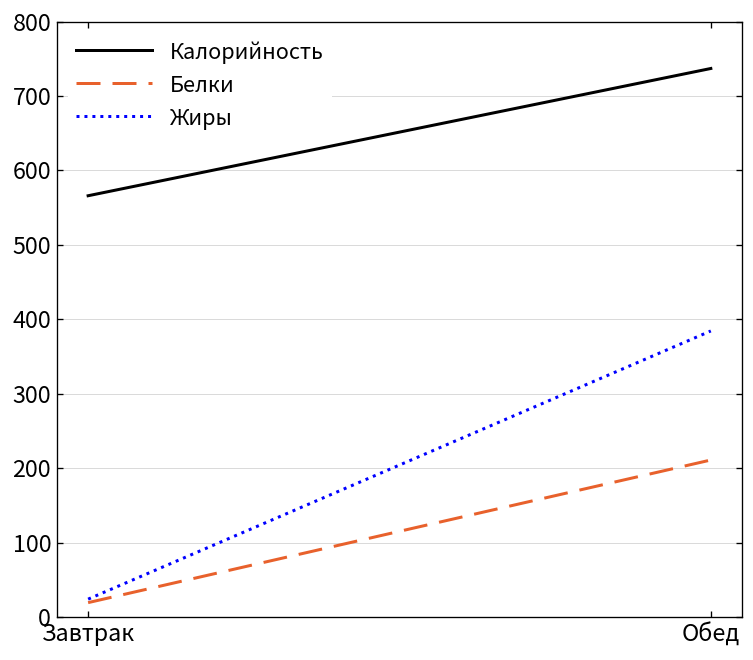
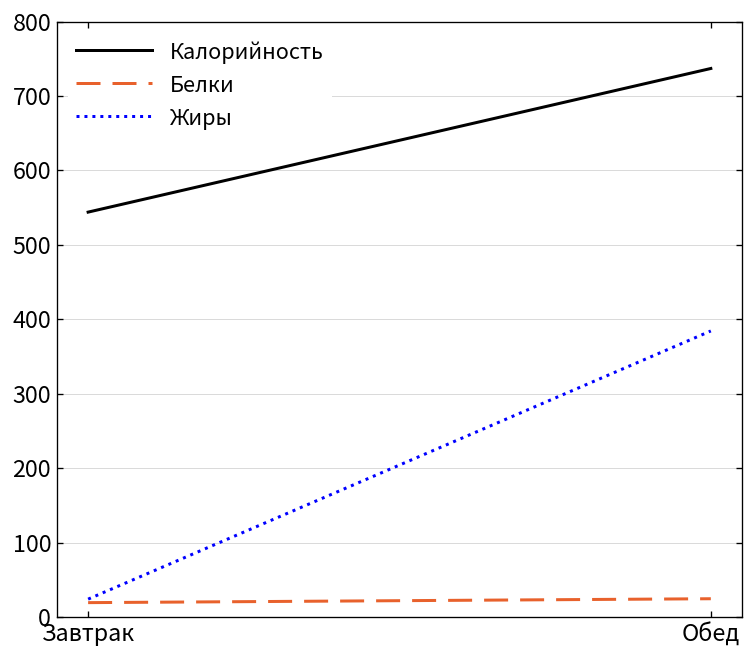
Калорийность, Завтрак: 570 -> 540
Белки, Обед: 210 -> 20
